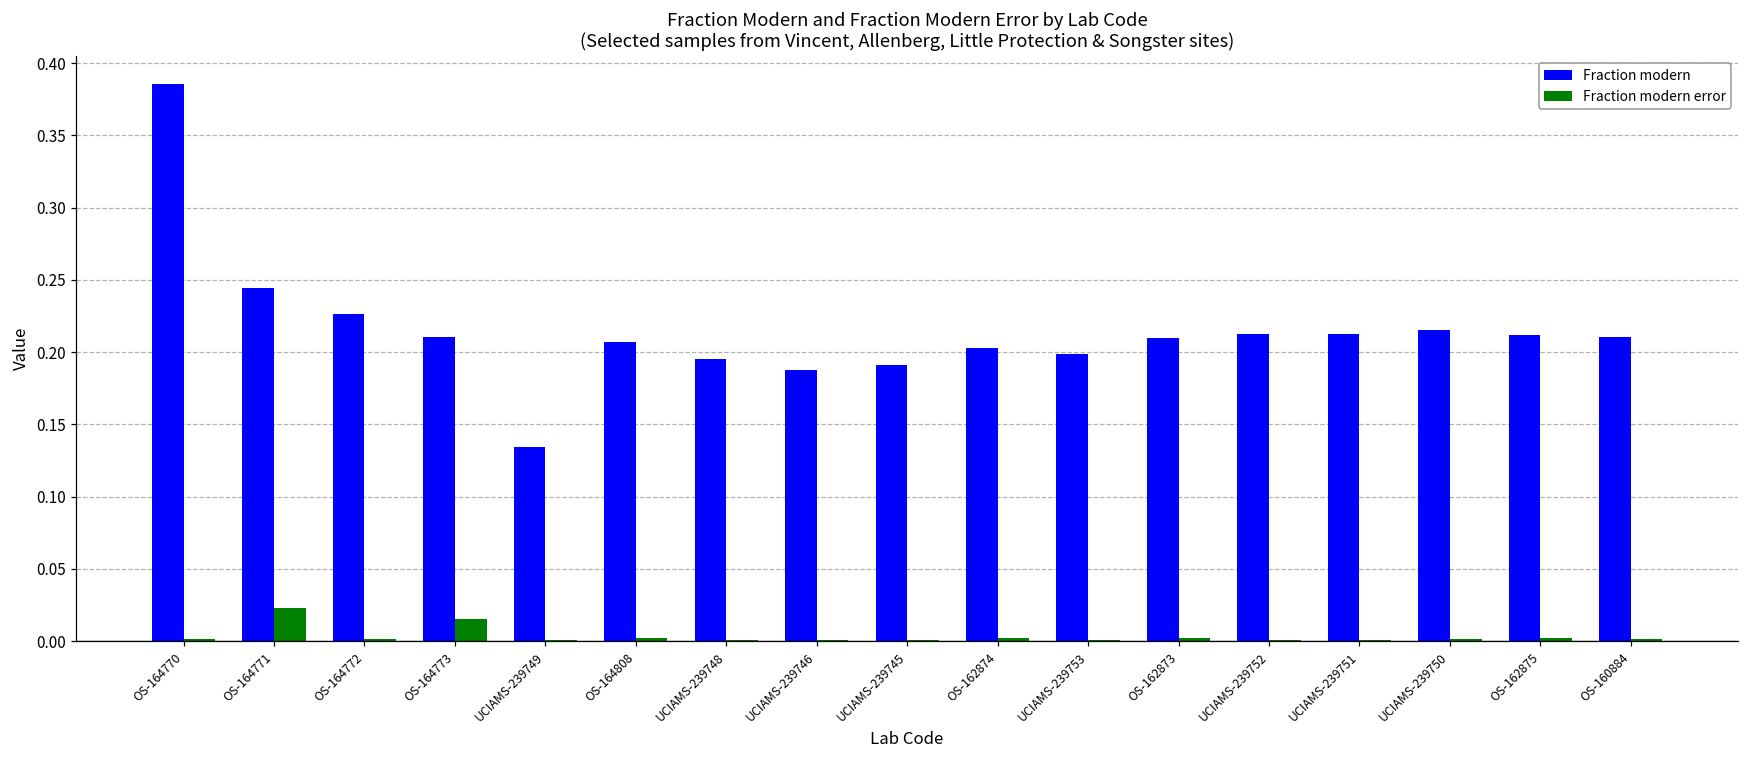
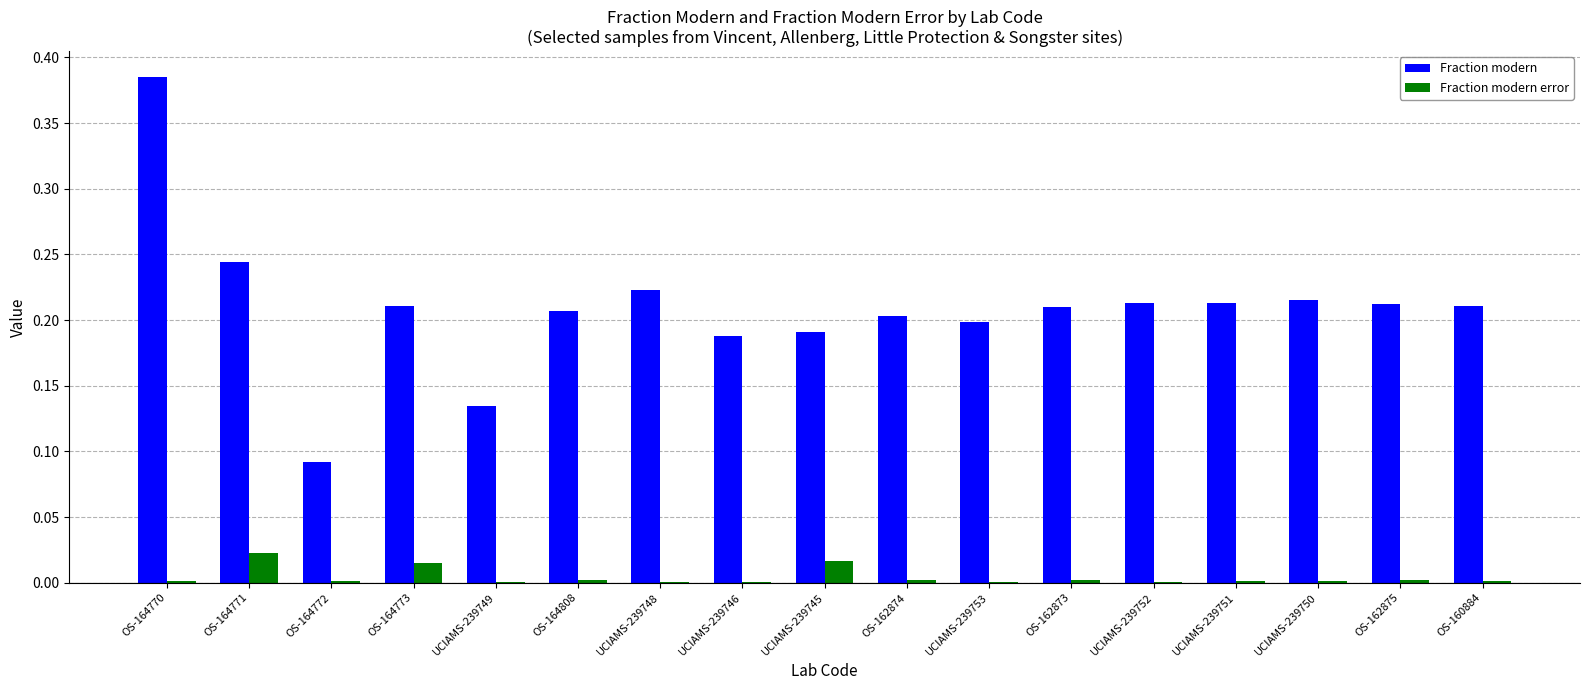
Fraction modern, OS-164772: 0.226 -> 0.092
Fraction modern, UCIAMS-239748: 0.195 -> 0.223
Fraction modern error, UCIAMS-239745: 0.001 -> 0.017
